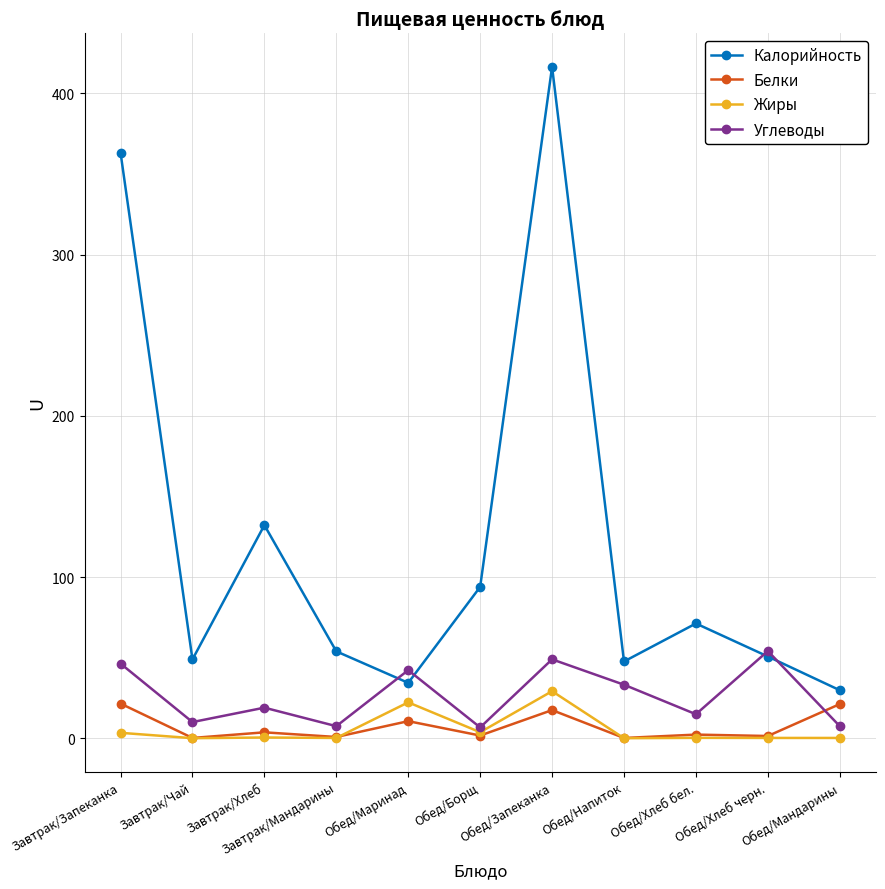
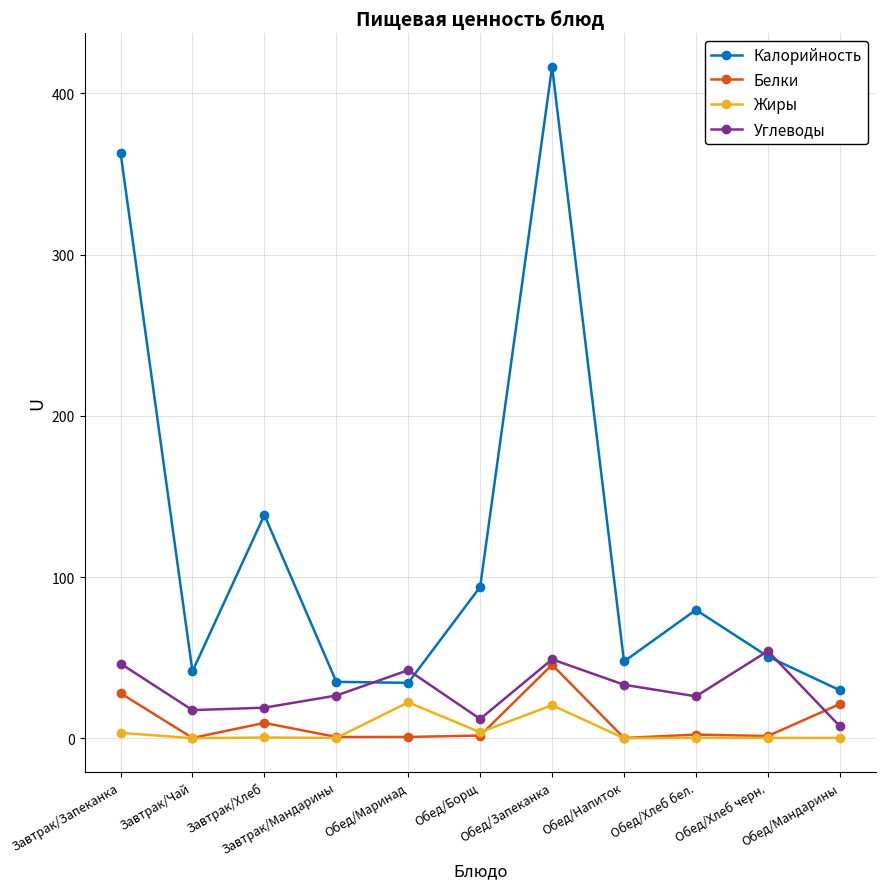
Белки, Завтрак/Запеканка: 22 -> 28
Калорийность, Завтрак/Чай: 49 -> 41
Углеводы, Завтрак/Чай: 10 -> 17
Калорийность, Завтрак/Хлеб: 132 -> 138
Белки, Завтрак/Хлеб: 4 -> 10
Калорийность, Завтрак/Мандарины: 54 -> 35
Углеводы, Завтрак/Мандарины: 8 -> 27
Белки, Обед/Маринад: 11 -> 1
Углеводы, Обед/Борщ: 7 -> 12
Белки, Обед/Запеканка: 17 -> 46
Жиры, Обед/Запеканка: 29 -> 21
Калорийность, Обед/Хлеб бел.: 71 -> 80
Углеводы, Обед/Хлеб бел.: 15 -> 26
